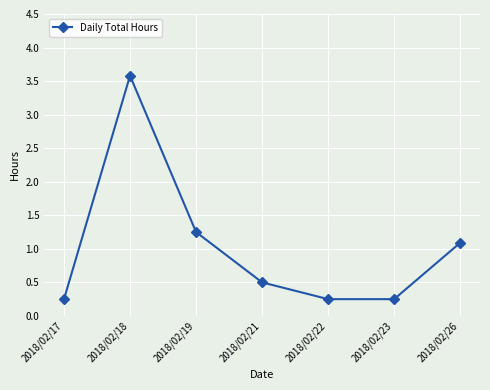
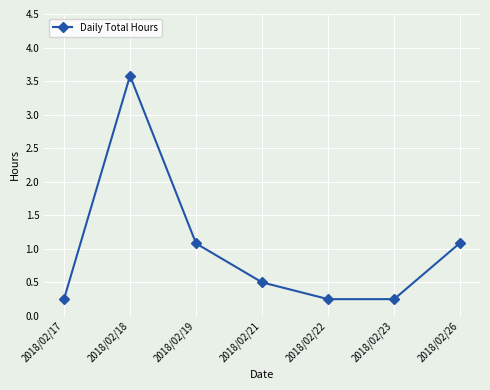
2018/02/19: 1.3 -> 1.1
